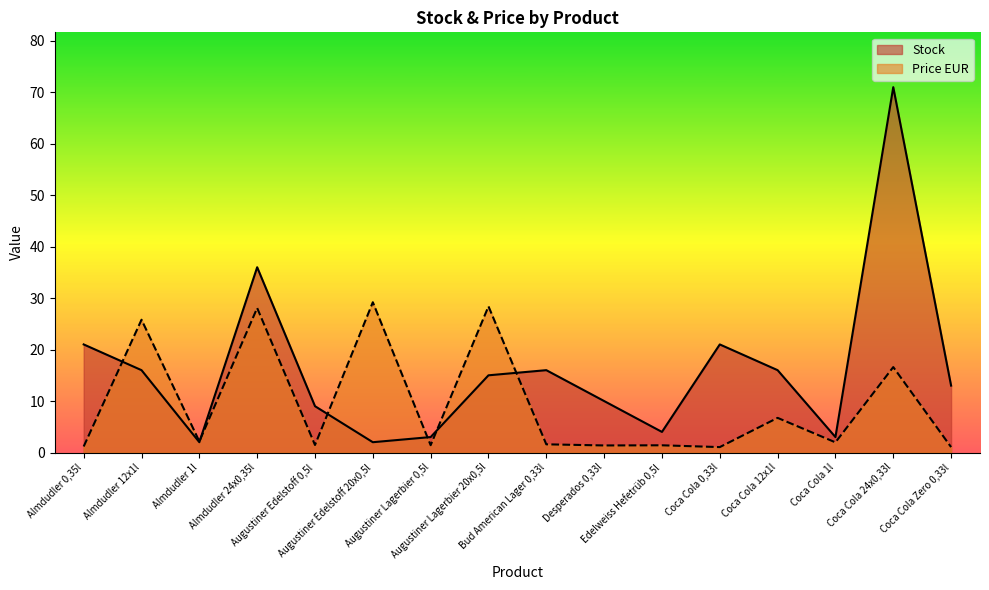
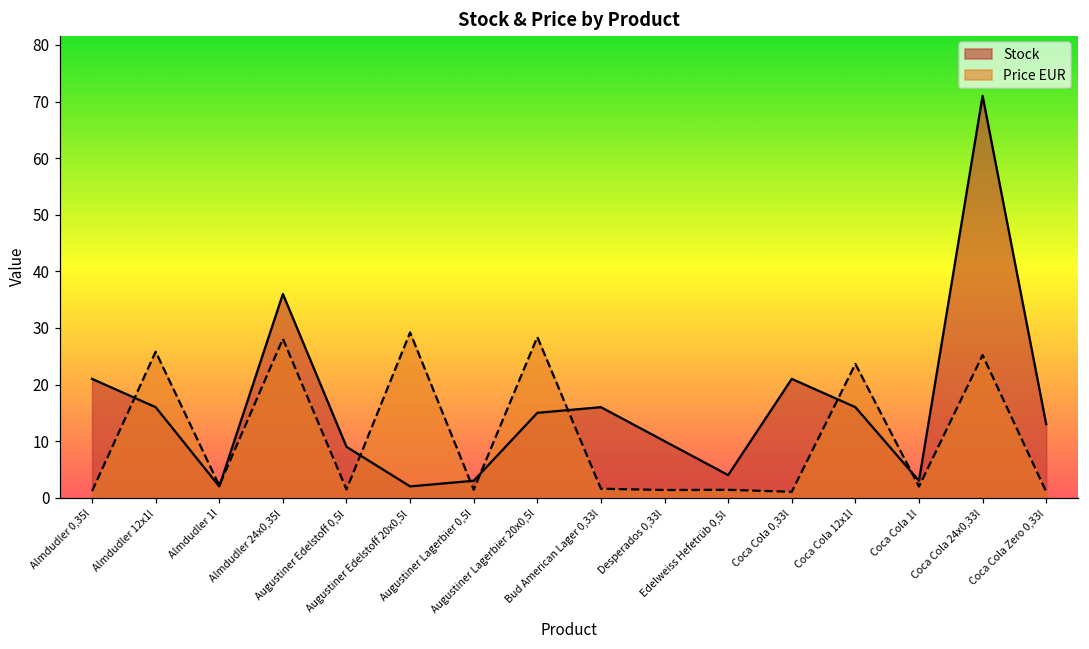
Price EUR, Coca Cola 12x1l: 7 -> 24
Price EUR, Coca Cola 24x0,33l: 17 -> 25
